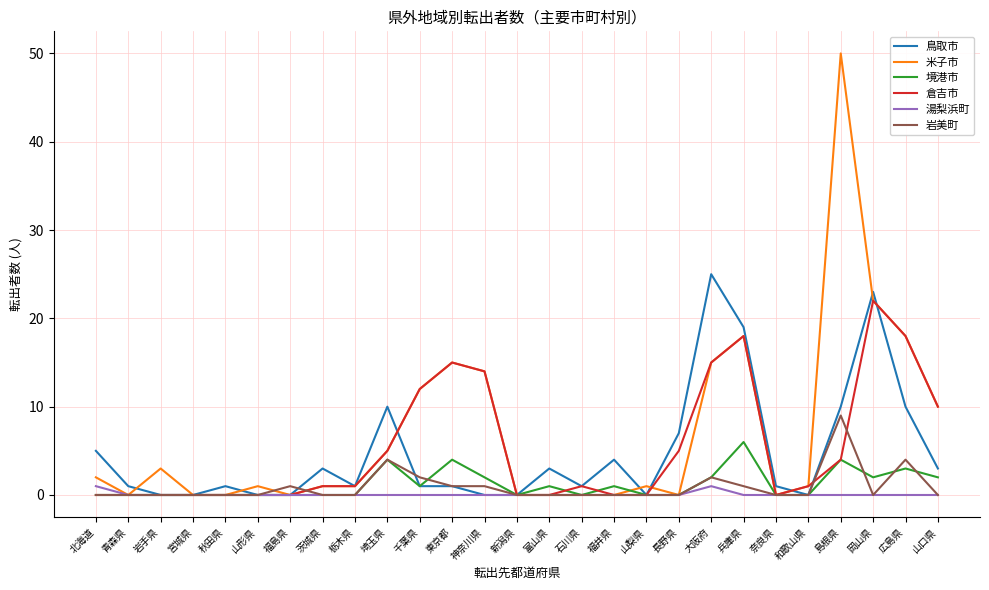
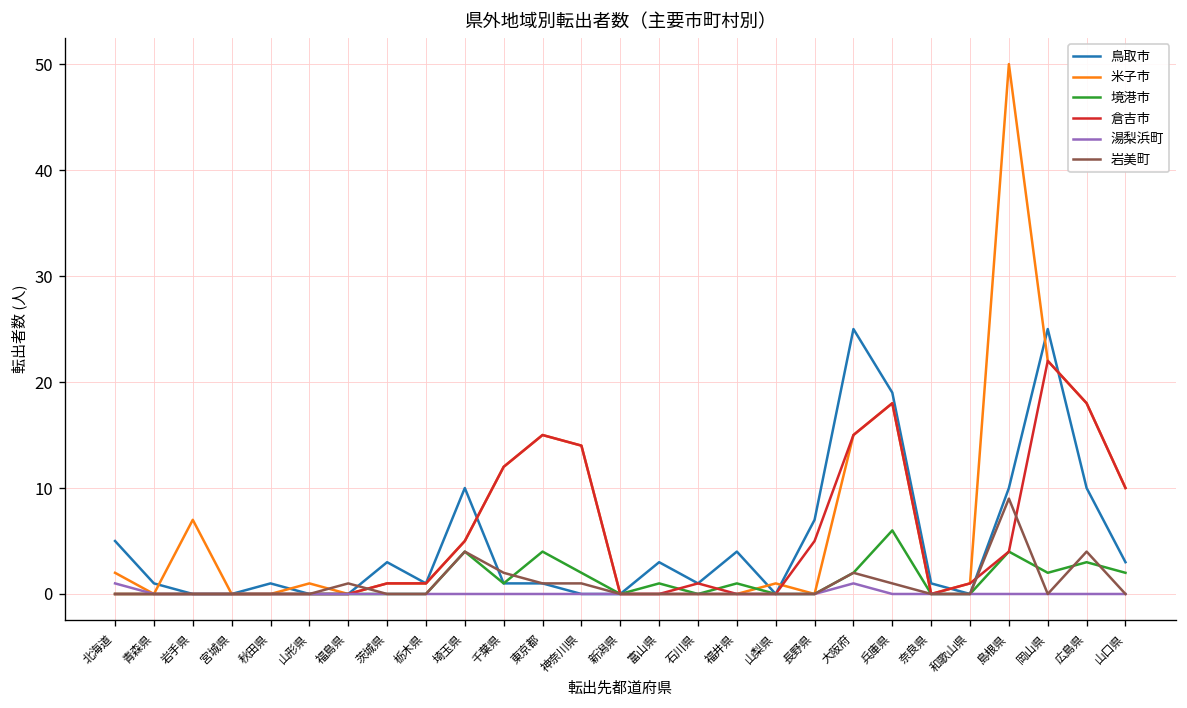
米子市, 岩手県: 3 -> 7
鳥取市, 岡山県: 23 -> 25
